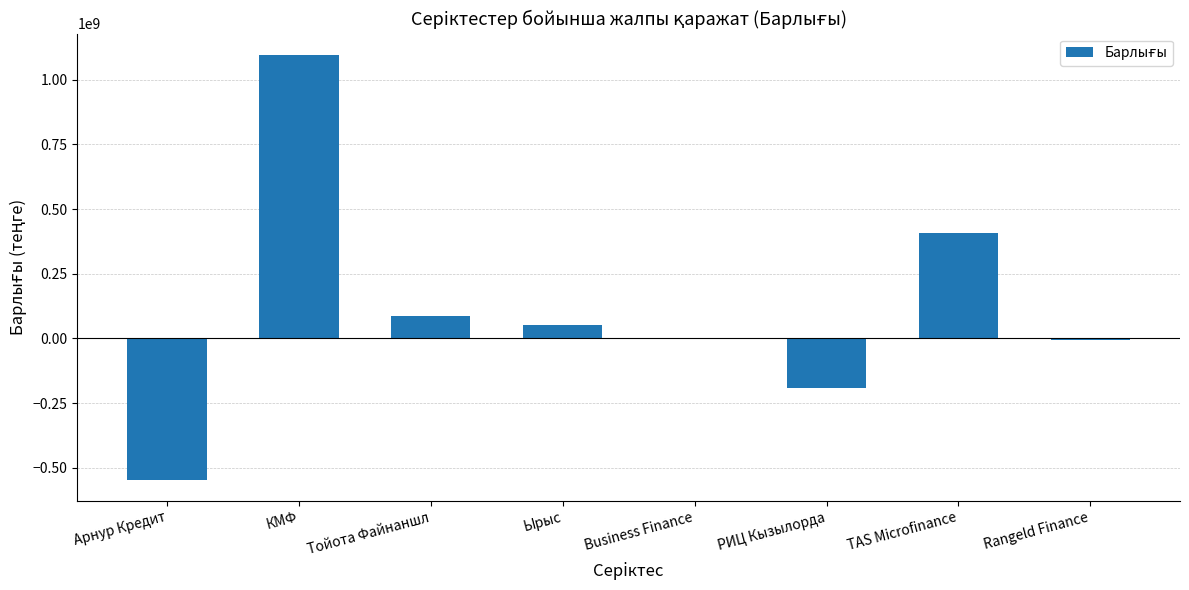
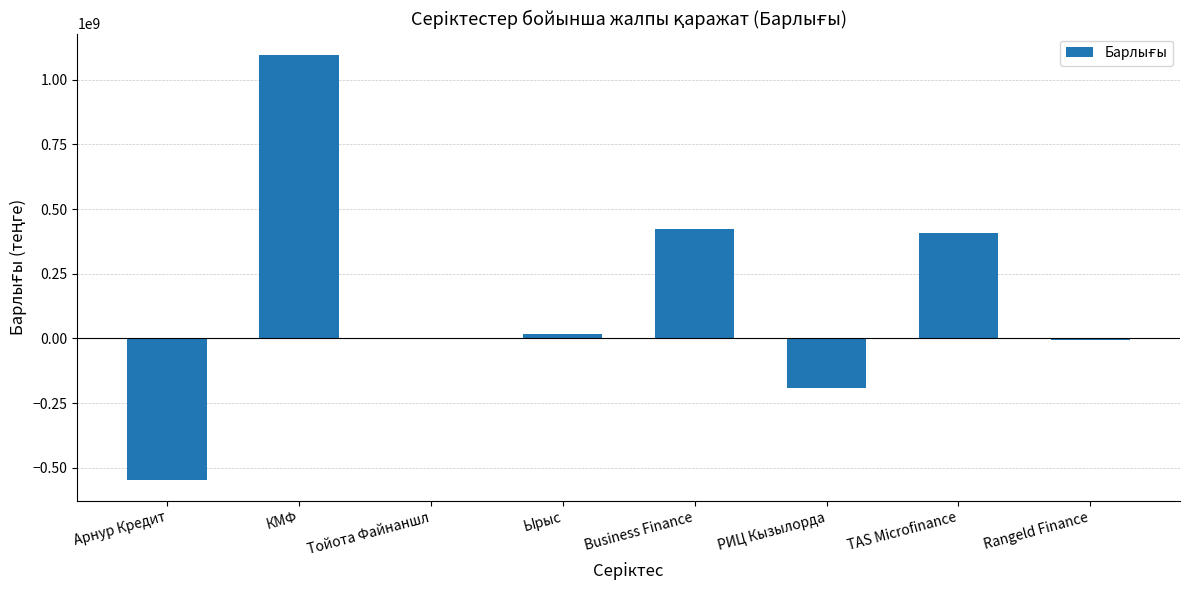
Тойота Файнаншл: 90000000 -> 0
Ырыс: 50000000 -> 20000000
Business Finance: 0 -> 420000000
